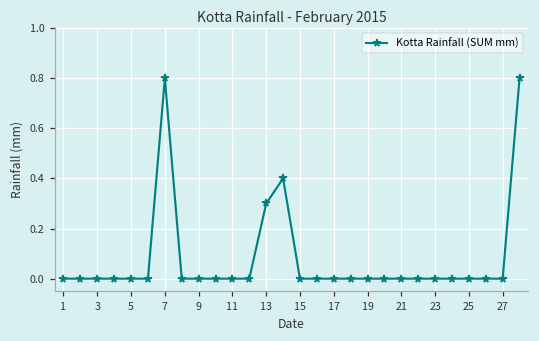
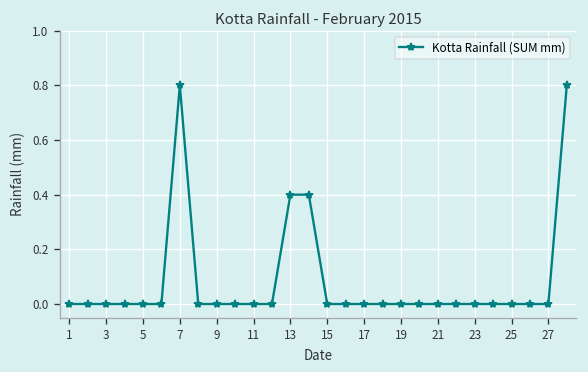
13: 0.3 -> 0.4
